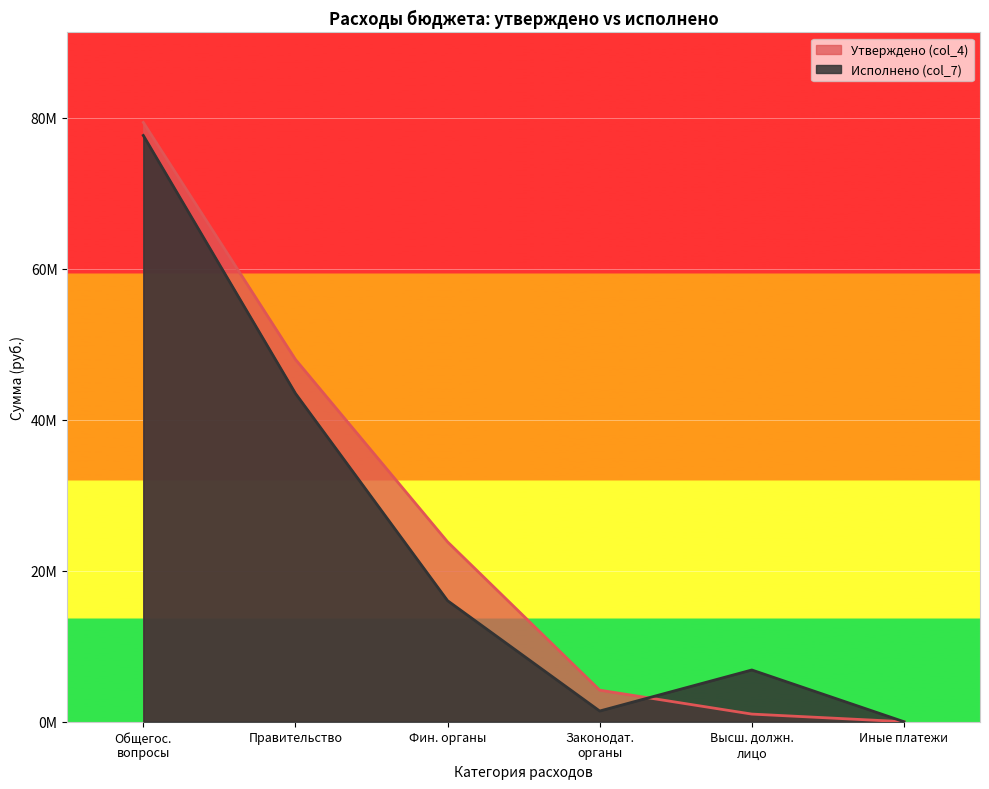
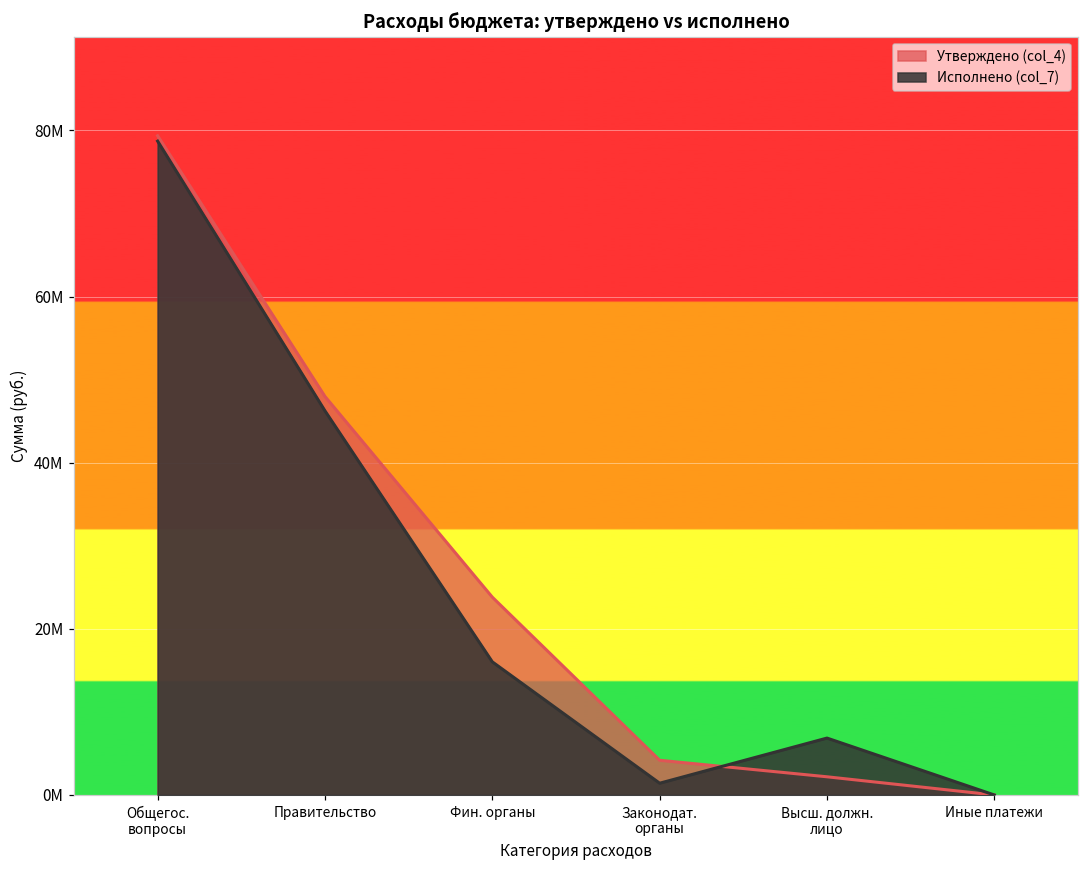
Исполнено (col_7), Общегос. вопросы: 78000000 -> 79000000
Исполнено (col_7), Правительство: 43000000 -> 46000000
Утверждено (col_4), Высш. должн. лицо: 1000000 -> 2000000
